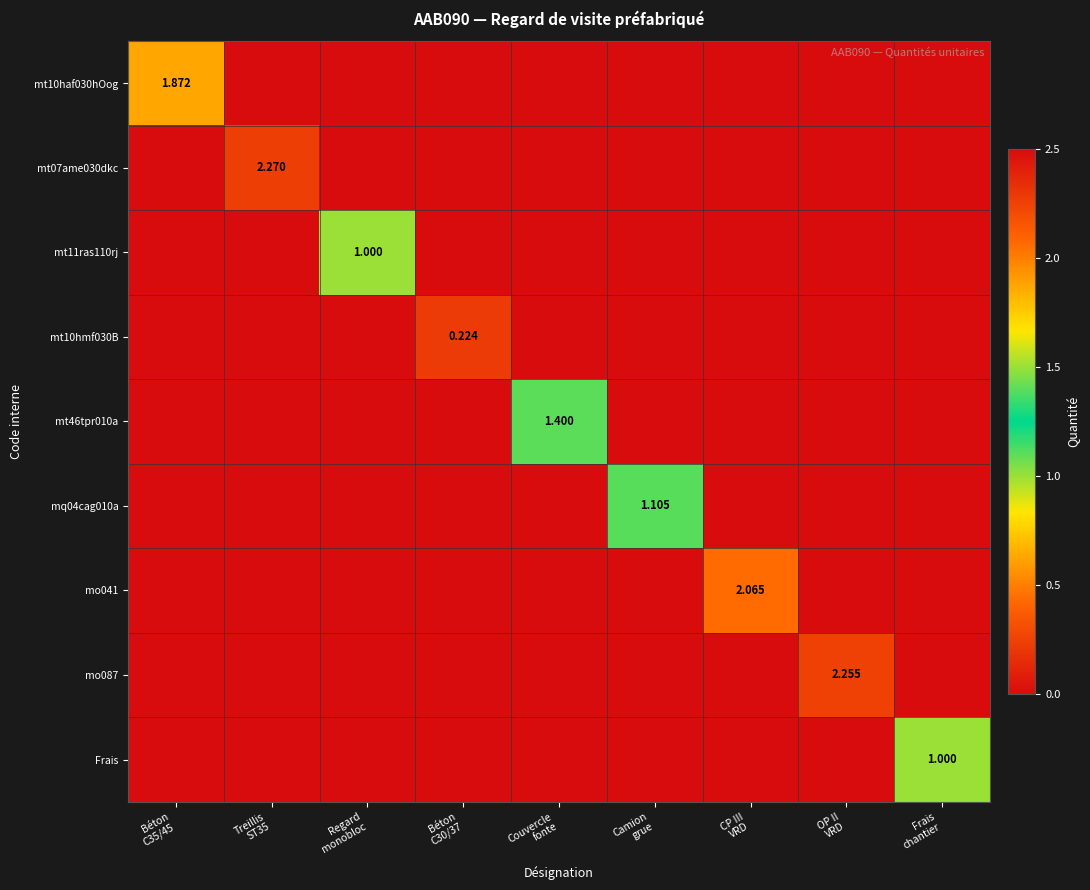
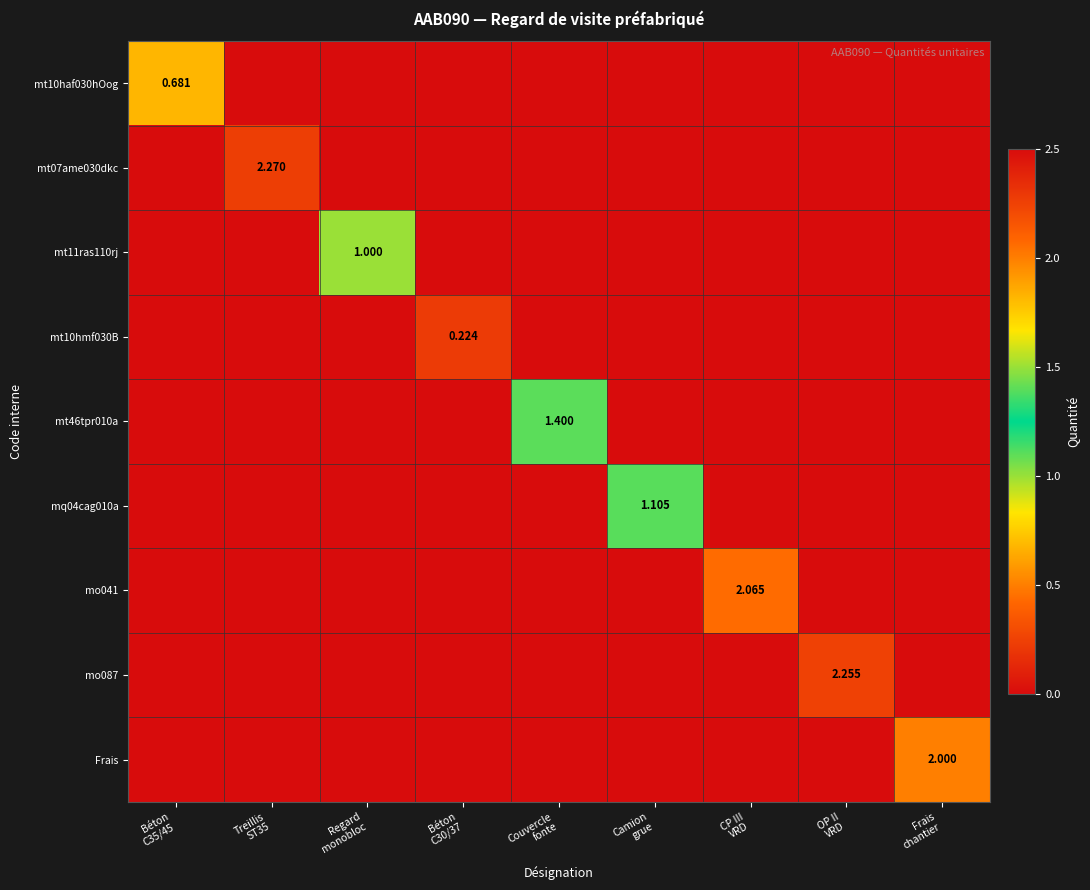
mt10haf030hOog, Béton C35/45: 1.872 -> 0.681
Frais, Frais chantier: 1.000 -> 2.000
